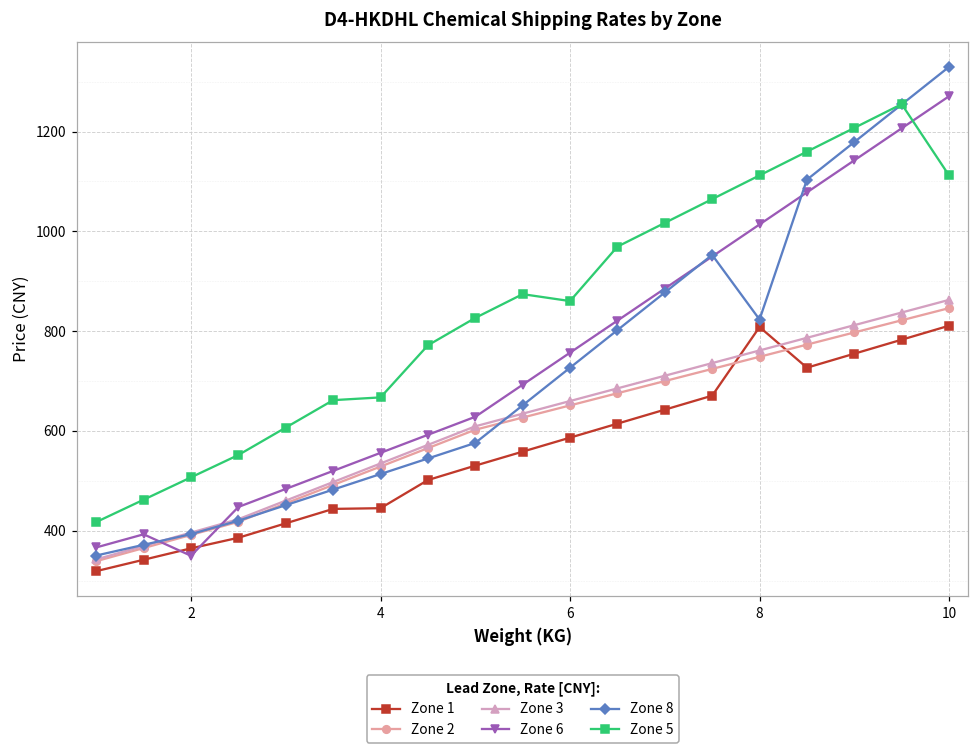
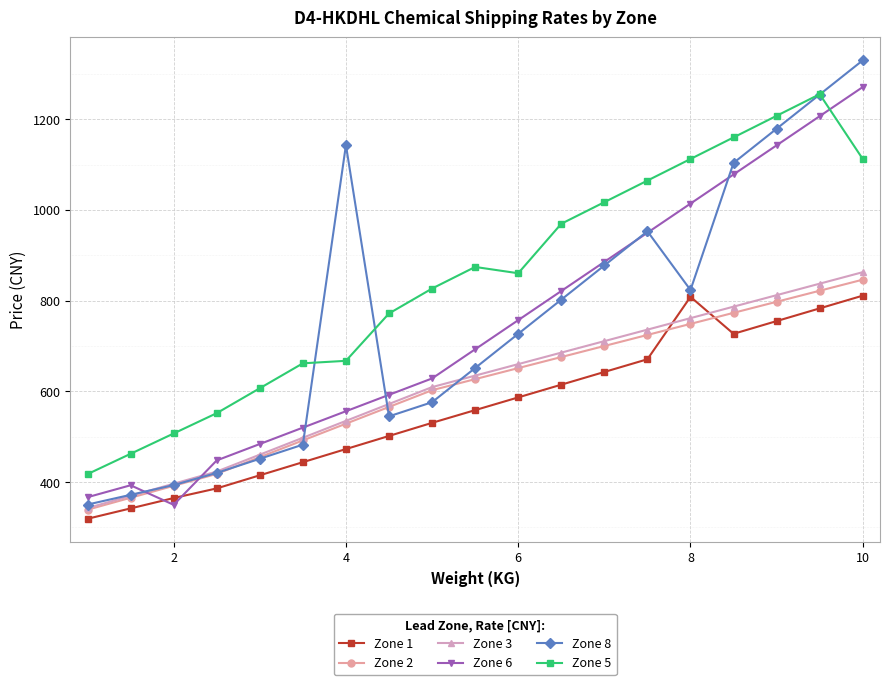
Zone 1, 4: 450 -> 470
Zone 8, 4: 510 -> 1140
